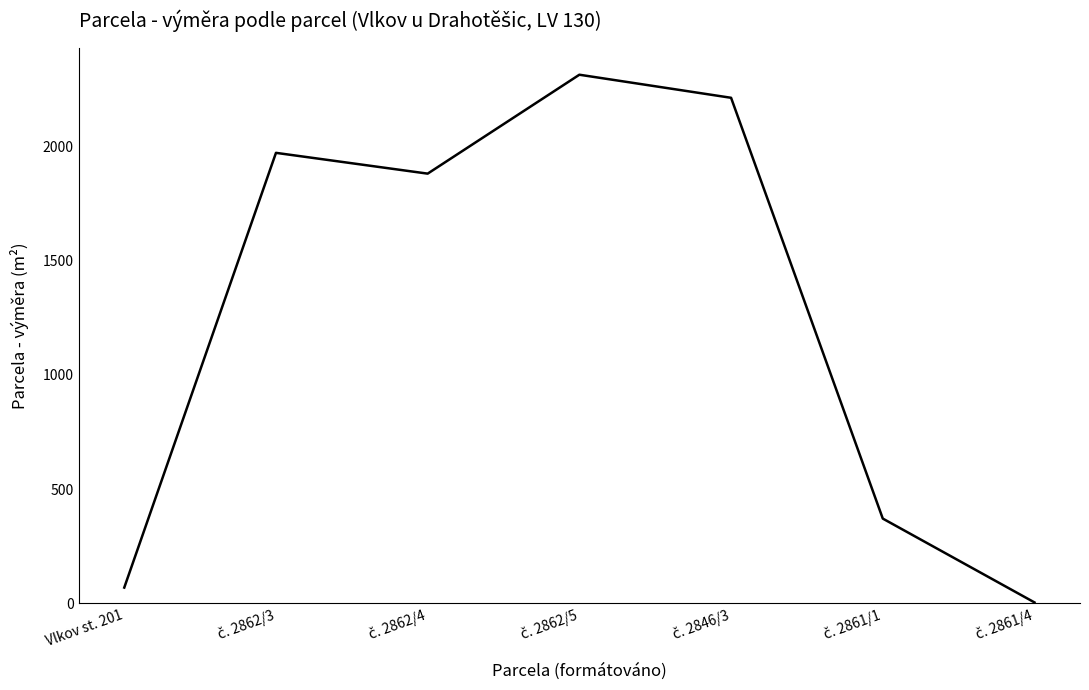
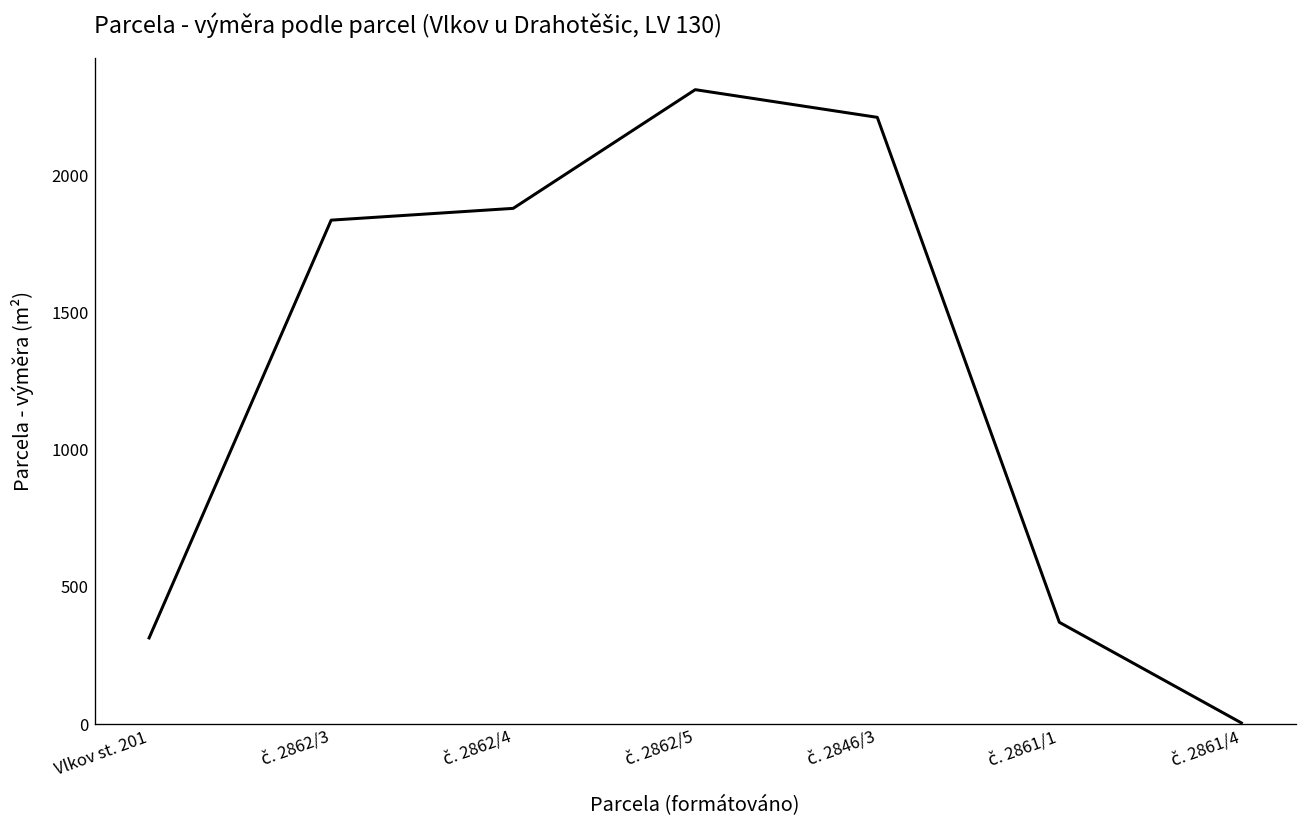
Vlkov st. 201: 70 -> 310
č. 2862/3: 1970 -> 1840
